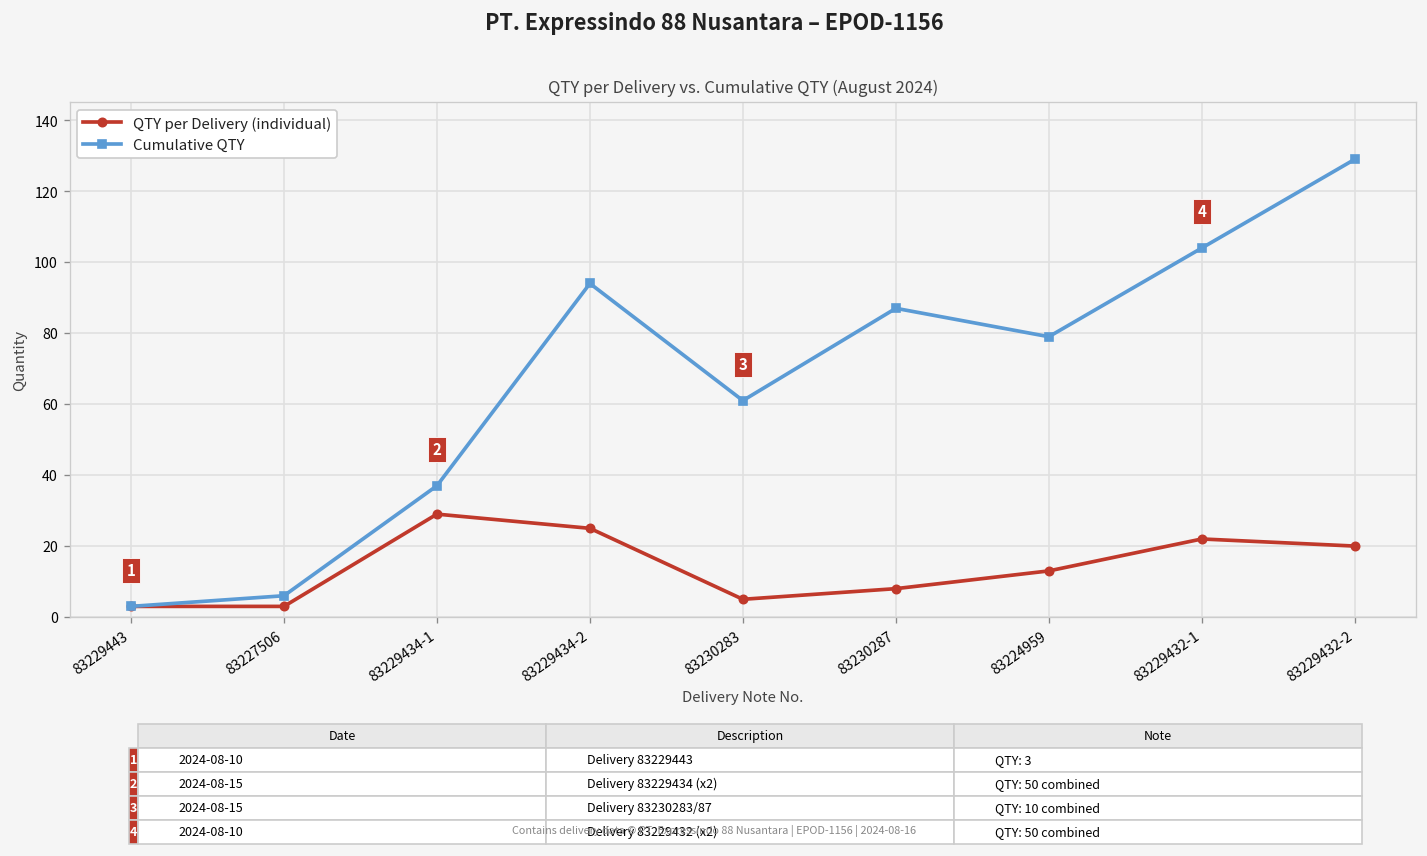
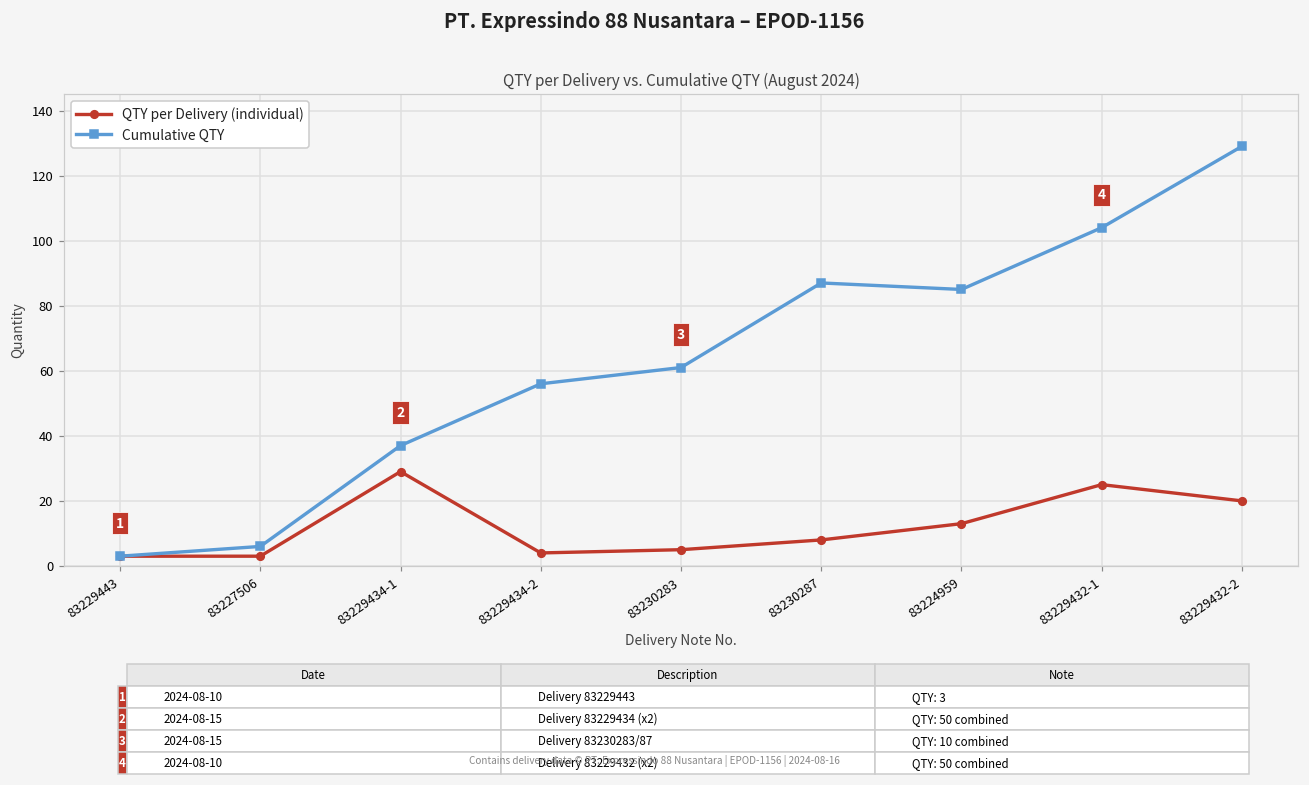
QTY per Delivery (individual), 83229434-2: 25 -> 4
Cumulative QTY, 83229434-2: 94 -> 56
Cumulative QTY, 83224959: 79 -> 85
QTY per Delivery (individual), 83229432-1: 22 -> 25
